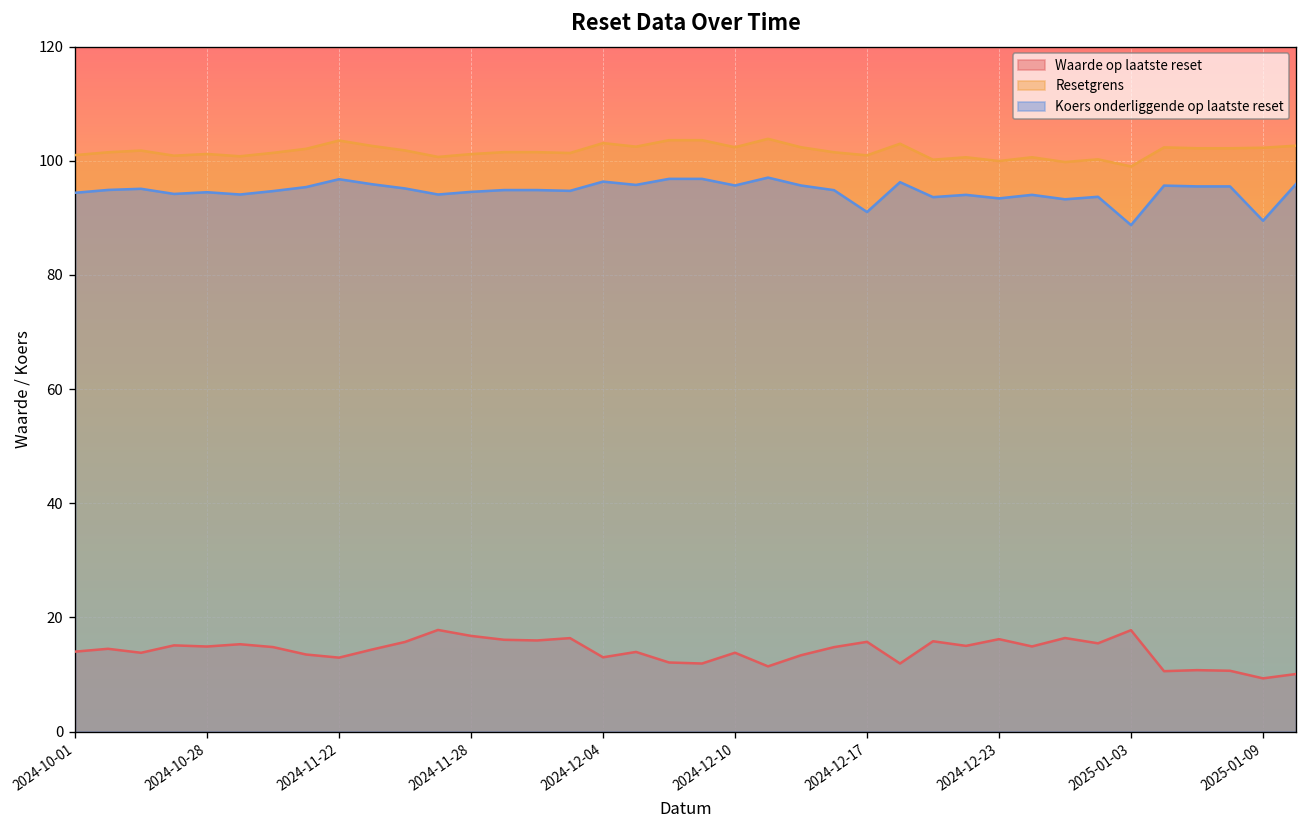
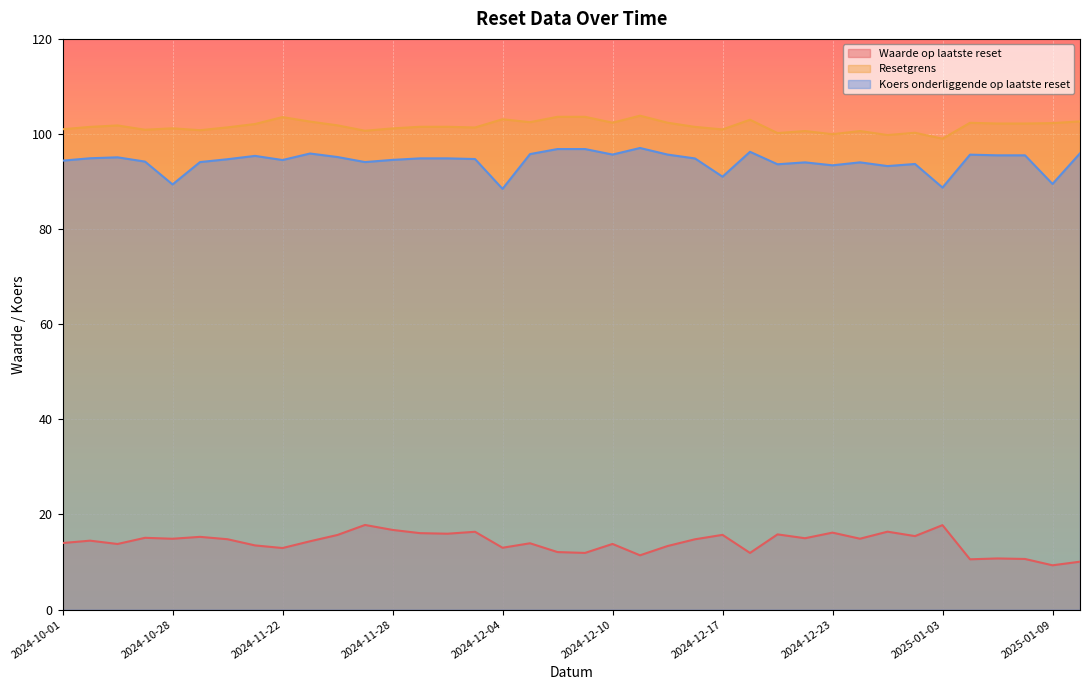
Koers onderliggende op laatste reset, 2024-10-28: 95 -> 89
Koers onderliggende op laatste reset, 2024-11-22: 97 -> 95
Koers onderliggende op laatste reset, 2024-12-04: 96 -> 88
